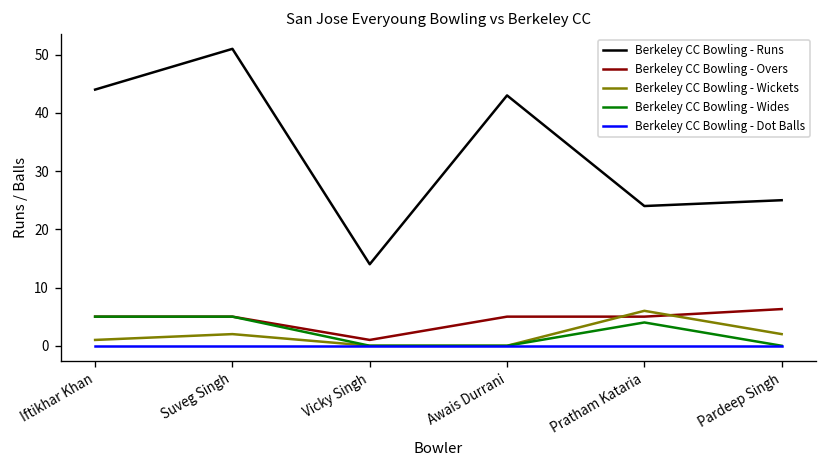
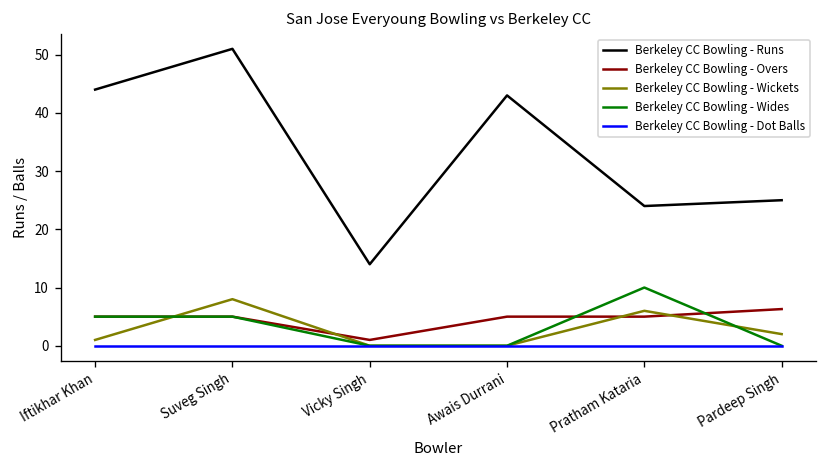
Berkeley CC Bowling - Wickets, Suveg Singh: 2 -> 8
Berkeley CC Bowling - Wides, Pratham Kataria: 4 -> 10
